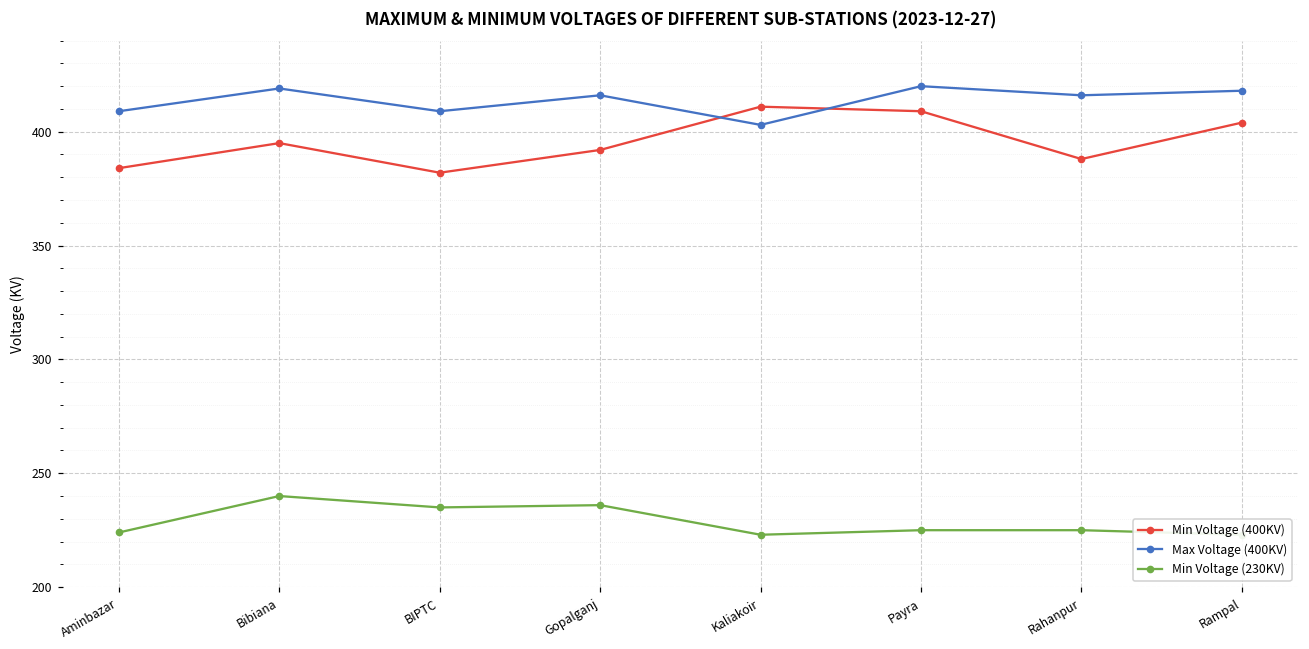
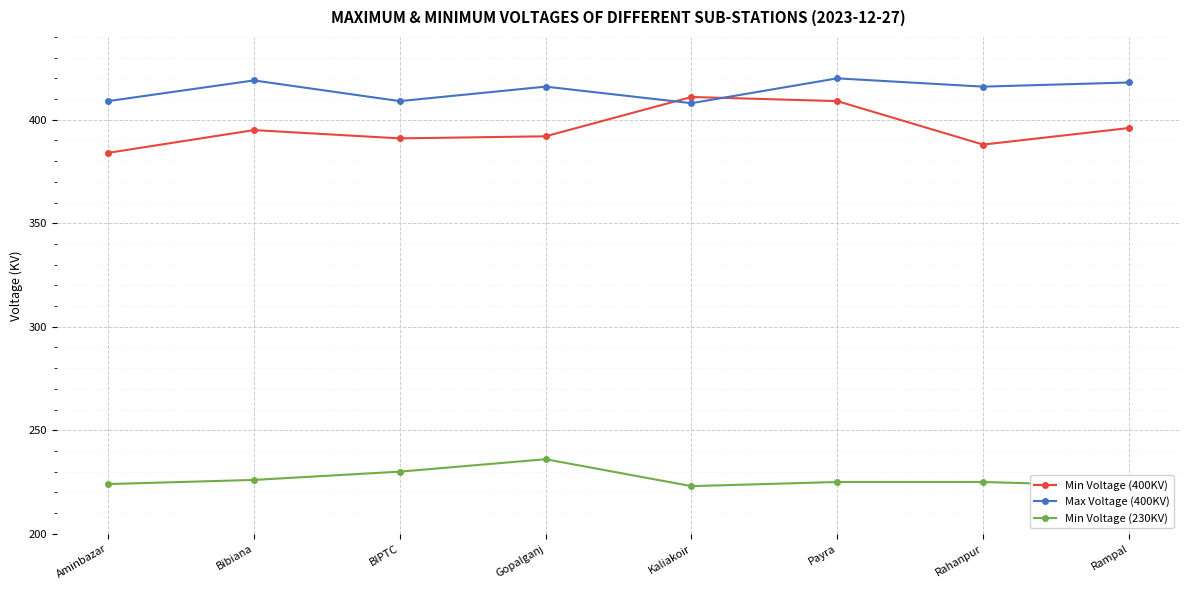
Min Voltage (230KV), Bibiana: 240 -> 226
Min Voltage (400KV), BIPTC: 382 -> 391
Min Voltage (230KV), BIPTC: 235 -> 230
Max Voltage (400KV), Kaliakoir: 403 -> 408
Min Voltage (400KV), Rampal: 404 -> 396
